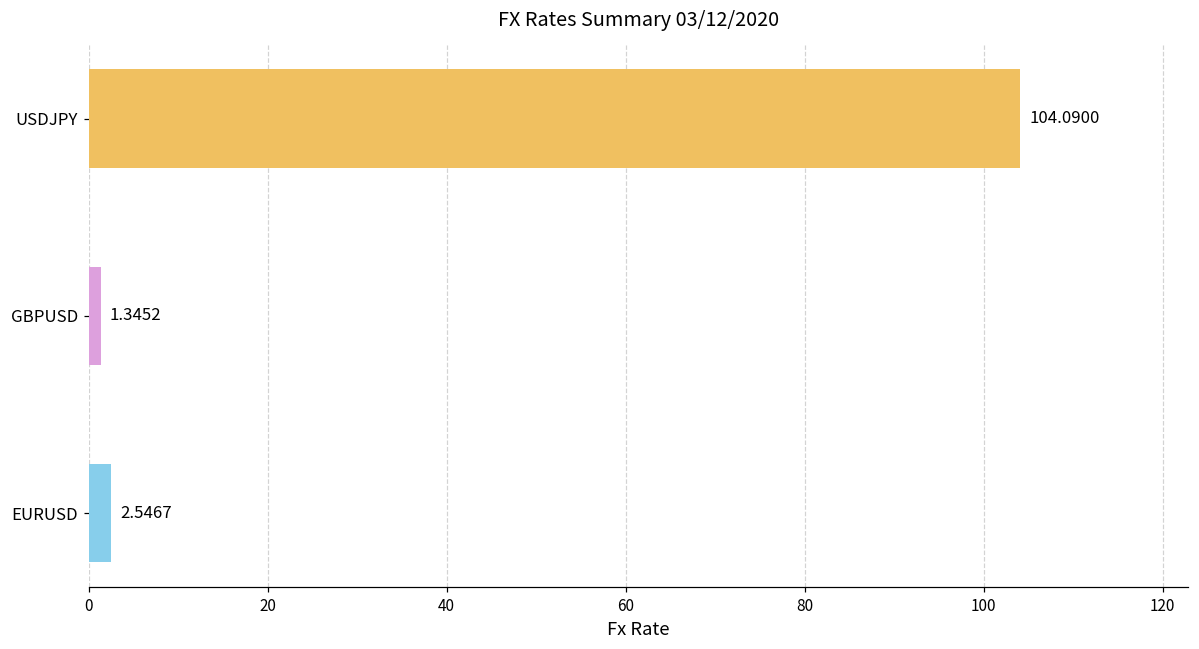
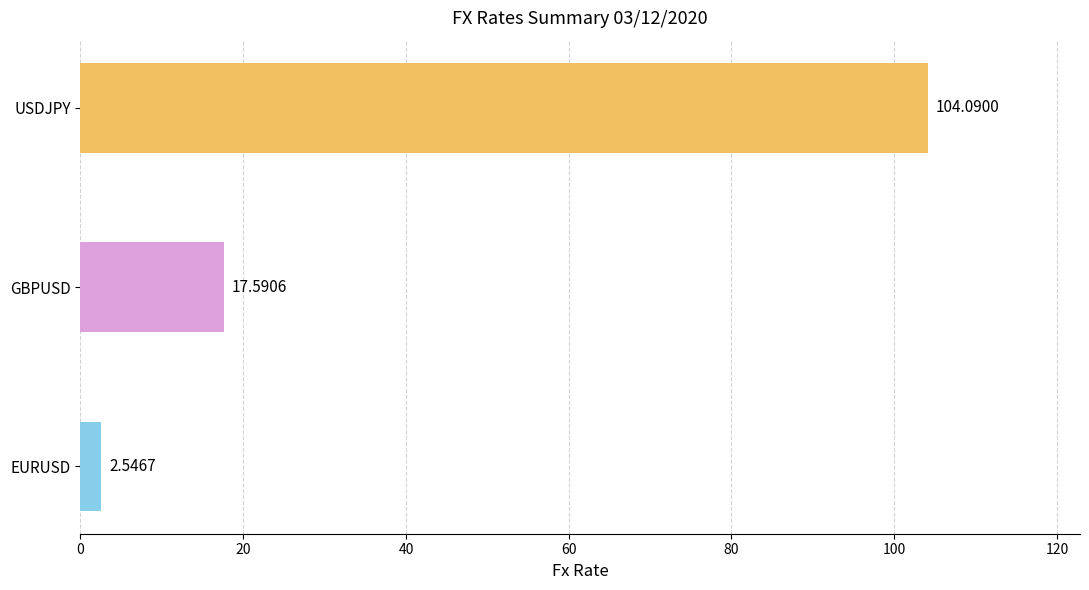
GBPUSD: 1.3452 -> 17.5906
